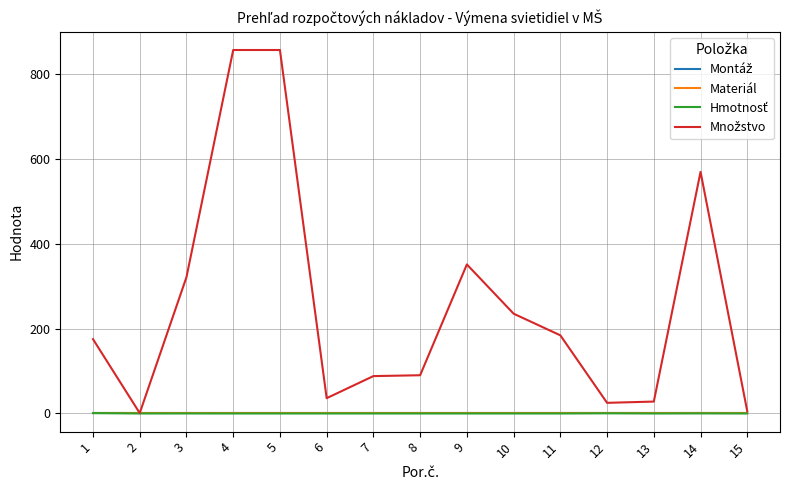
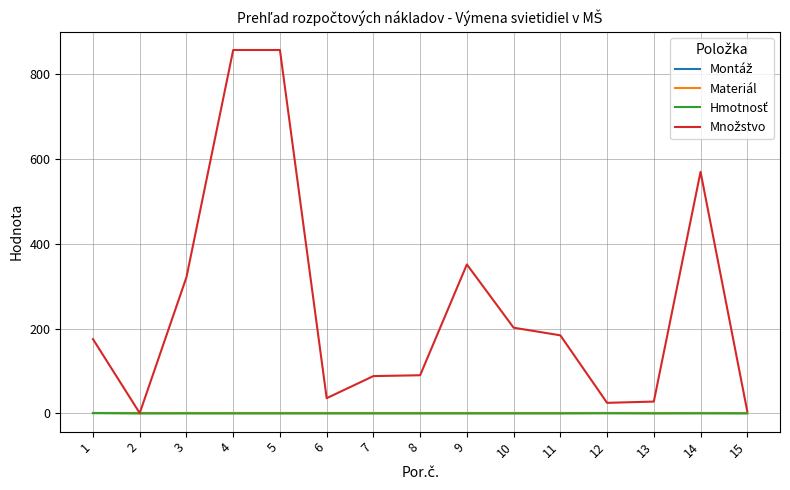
Množstvo, 10: 240 -> 200
